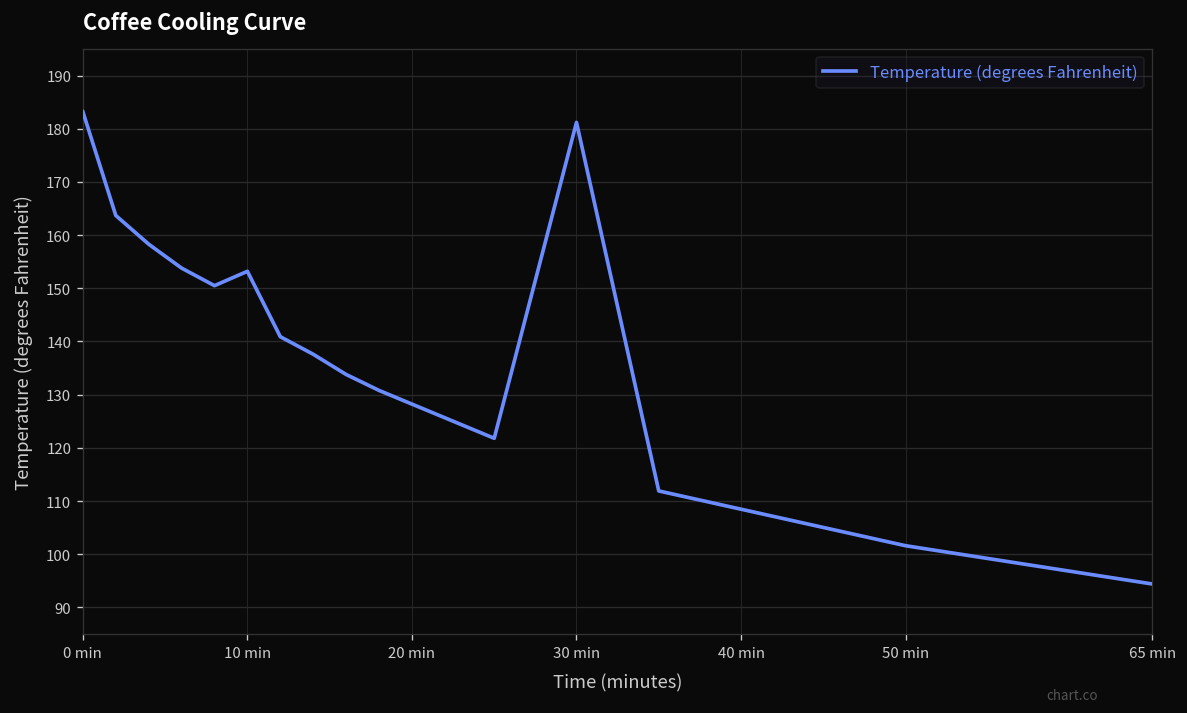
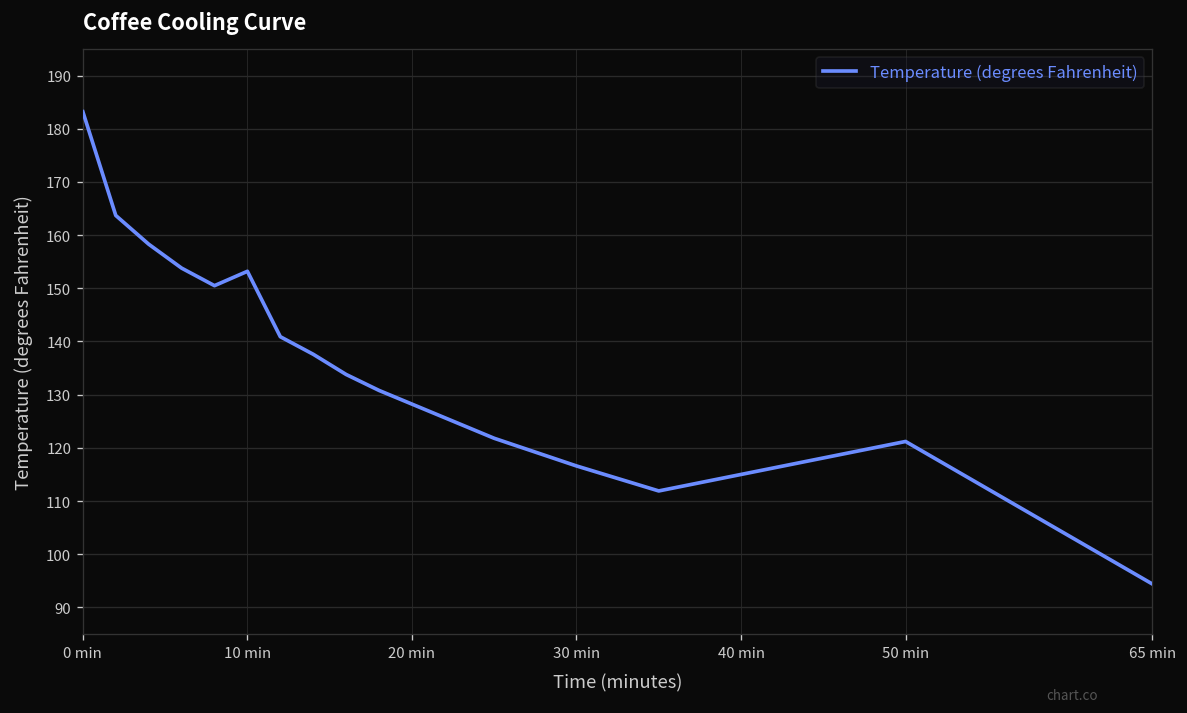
30 min: 181 -> 117
50 min: 102 -> 121
